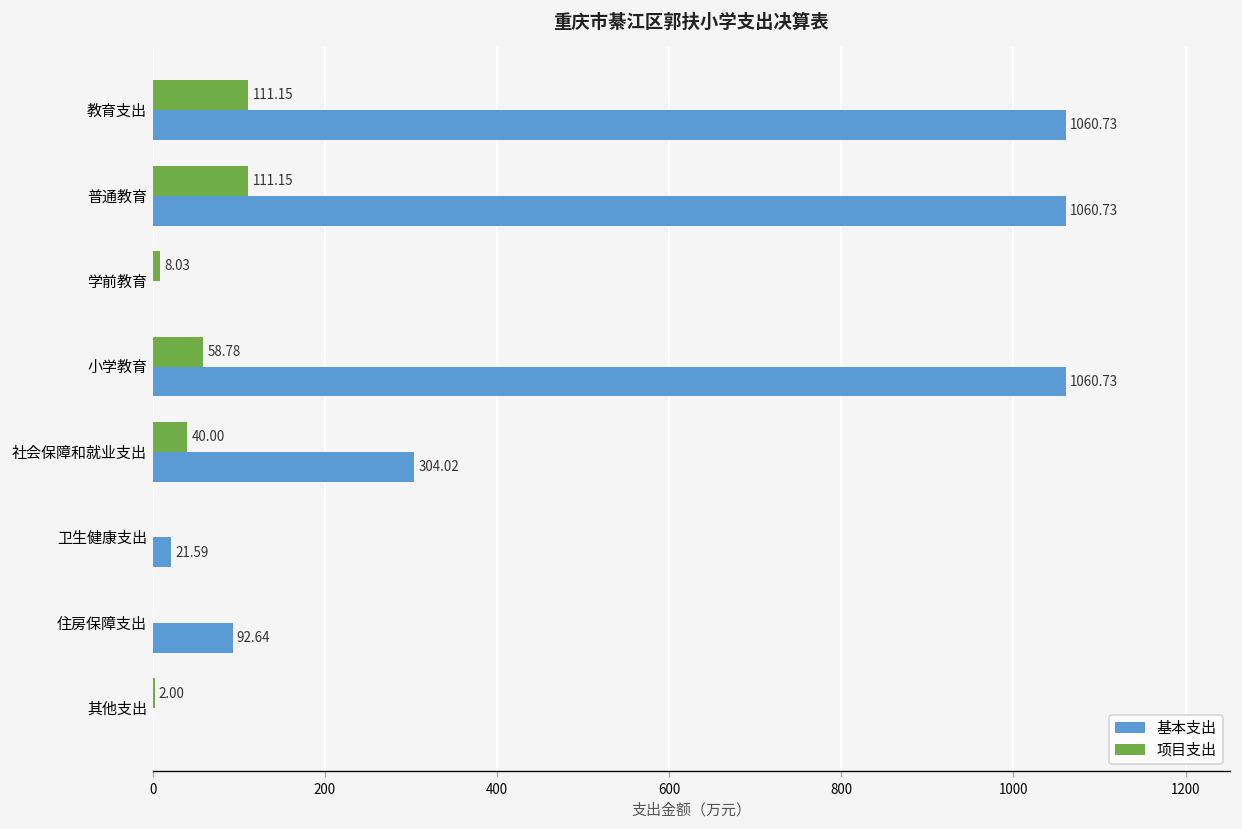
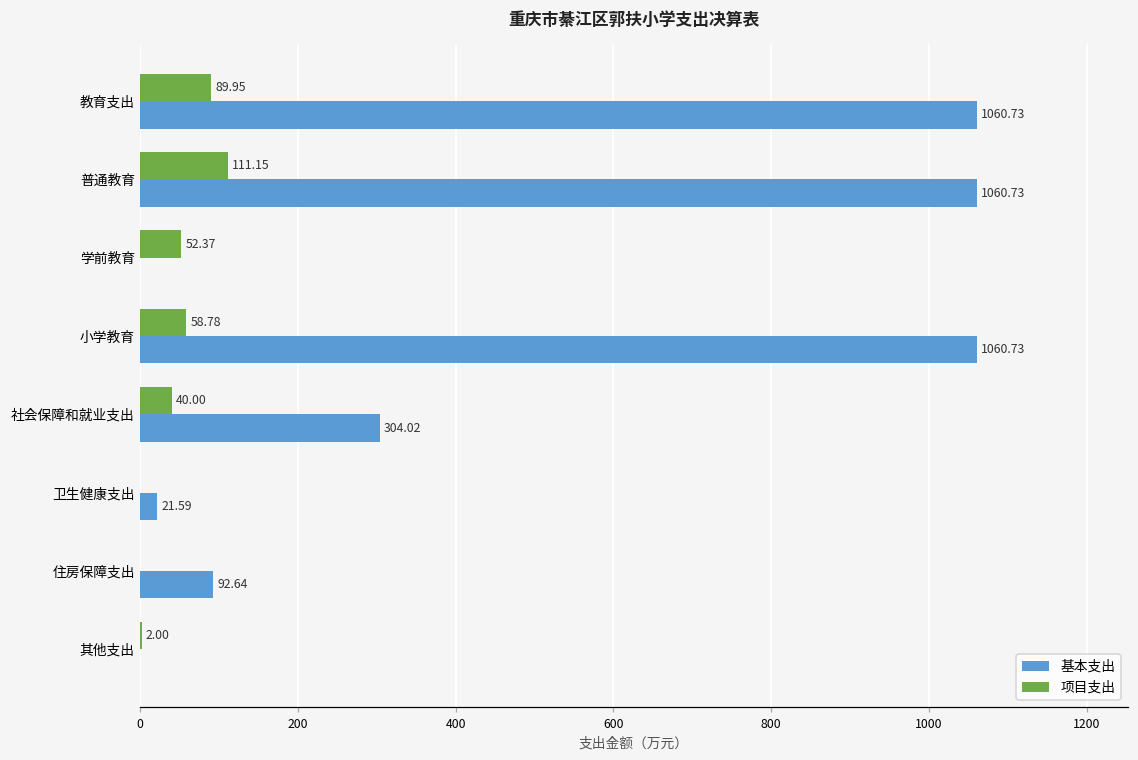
项目支出, 教育支出: 111.15 -> 89.95
项目支出, 学前教育: 8.03 -> 52.37
